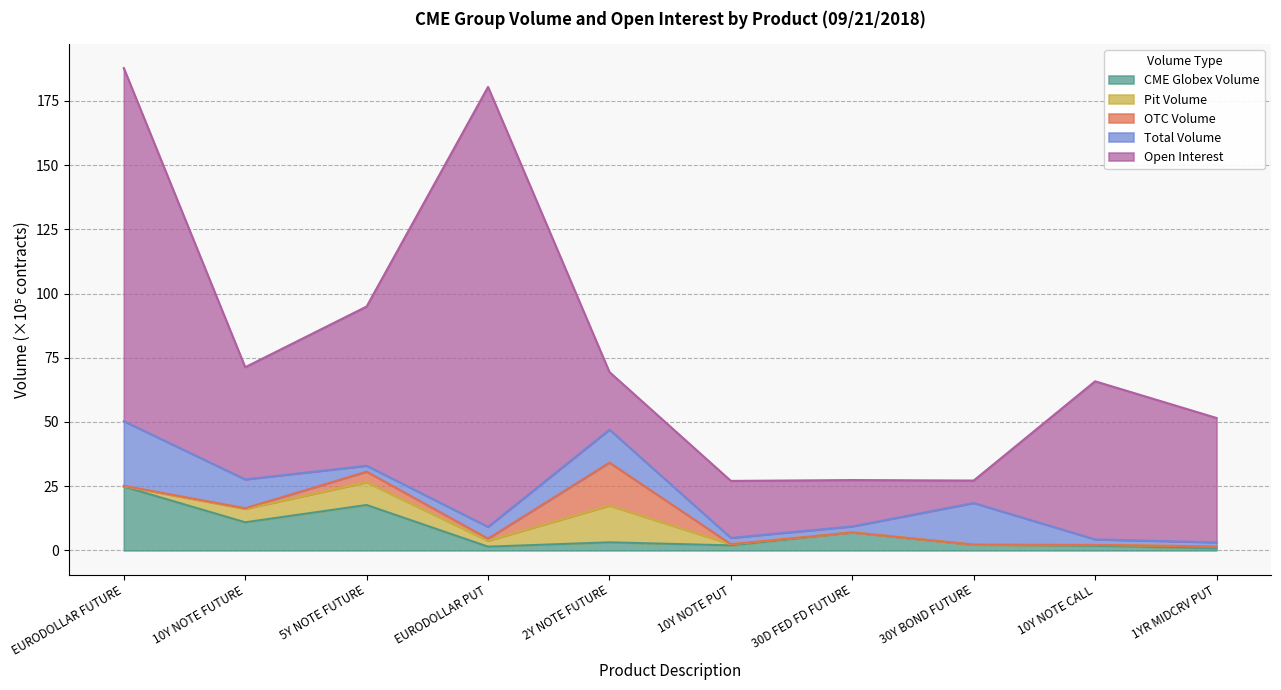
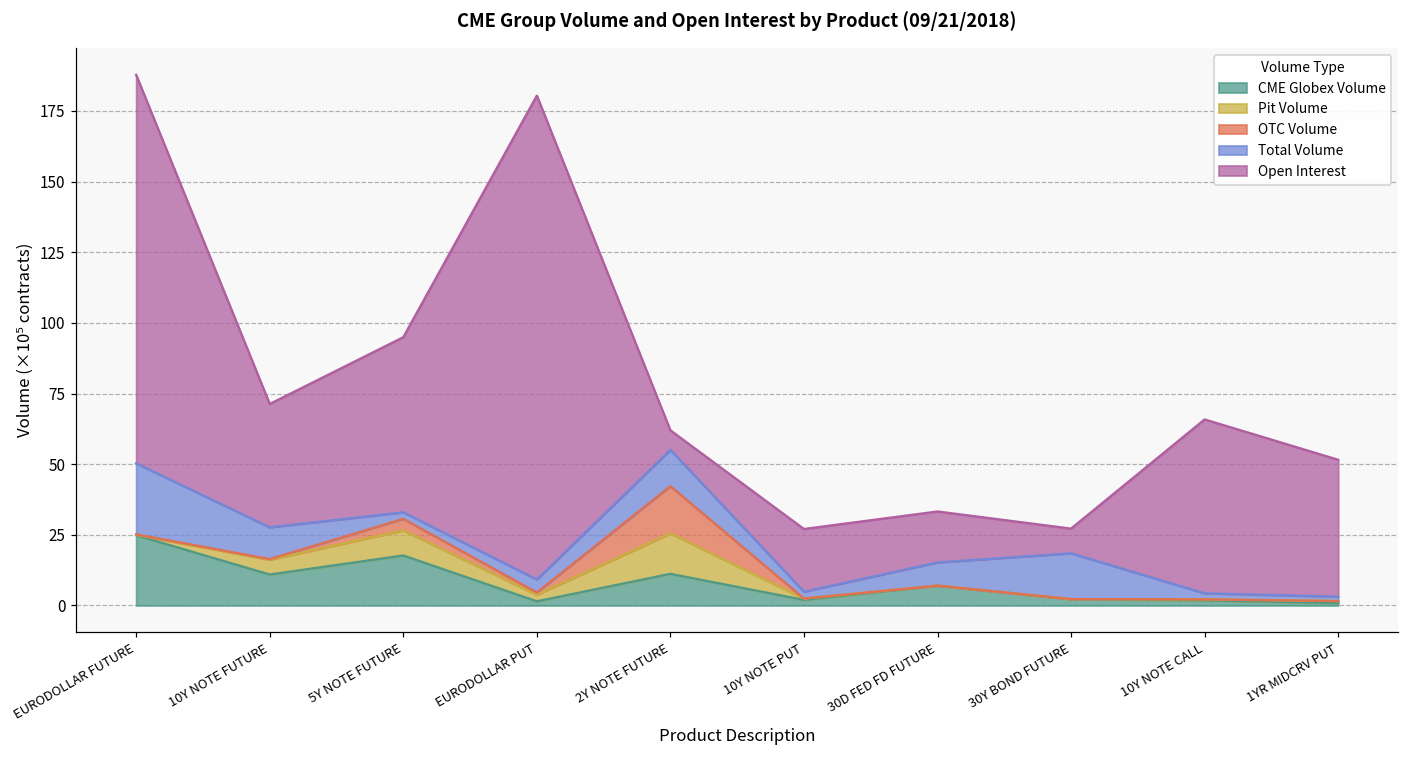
CME Globex Volume, 2Y NOTE FUTURE: 3 -> 11
Open Interest, 2Y NOTE FUTURE: 22 -> 7
Total Volume, 30D FED FD FUTURE: 2 -> 8
